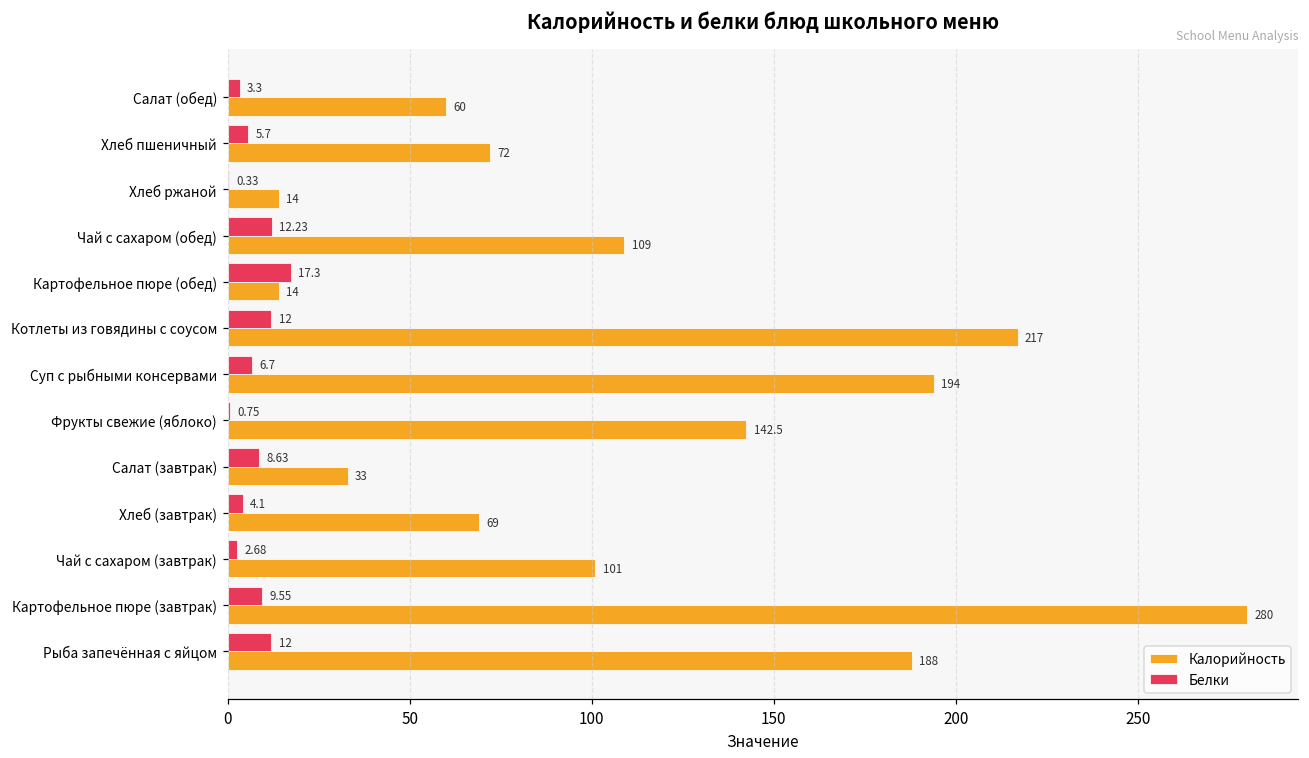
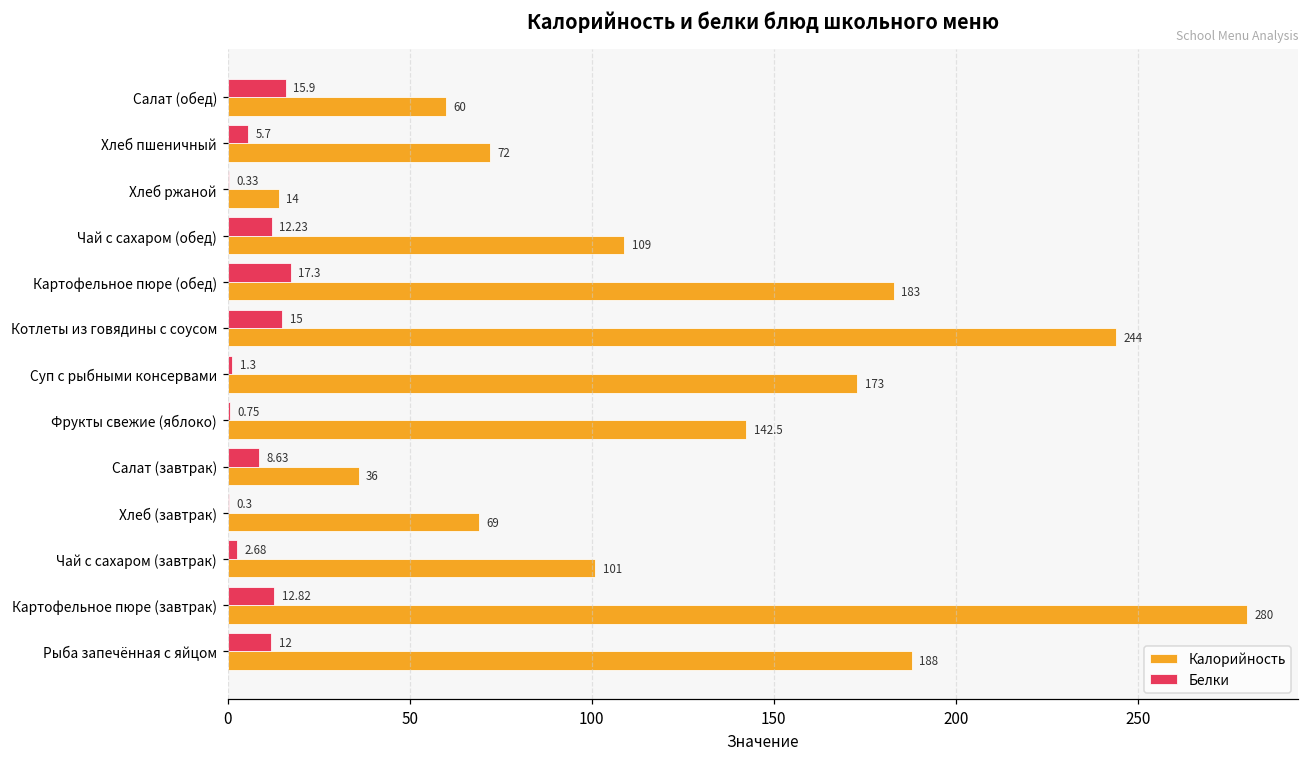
Белки, Салат (обед): 3.3 -> 15.9
Калорийность, Картофельное пюре (обед): 14 -> 183
Белки, Котлеты из говядины с соусом: 12 -> 15
Калорийность, Котлеты из говядины с соусом: 217 -> 244
Белки, Суп с рыбными консервами: 6.7 -> 1.3
Калорийность, Суп с рыбными консервами: 194 -> 173
Калорийность, Салат (завтрак): 33 -> 36
Белки, Хлеб (завтрак): 4.1 -> 0.3
Белки, Картофельное пюре (завтрак): 9.55 -> 12.82
